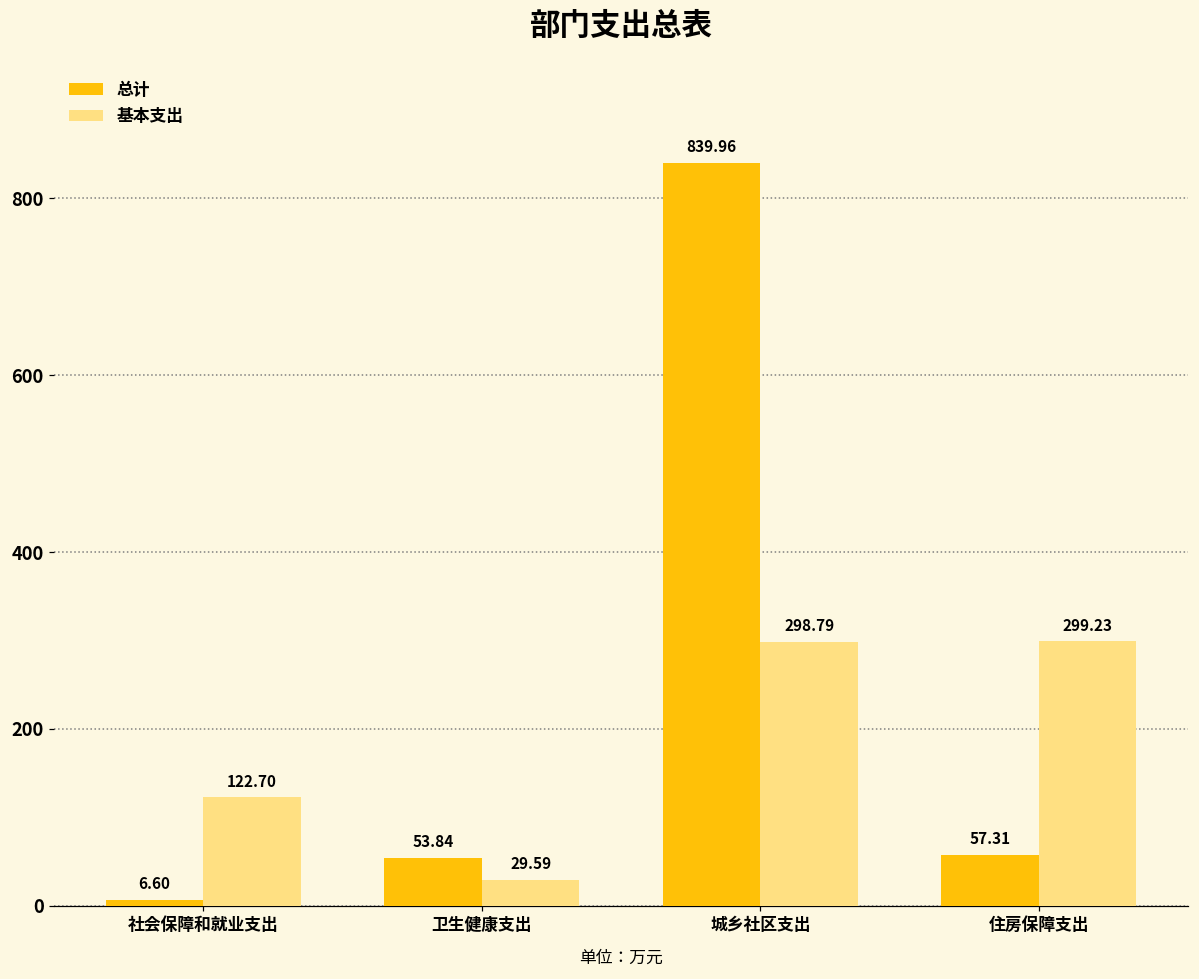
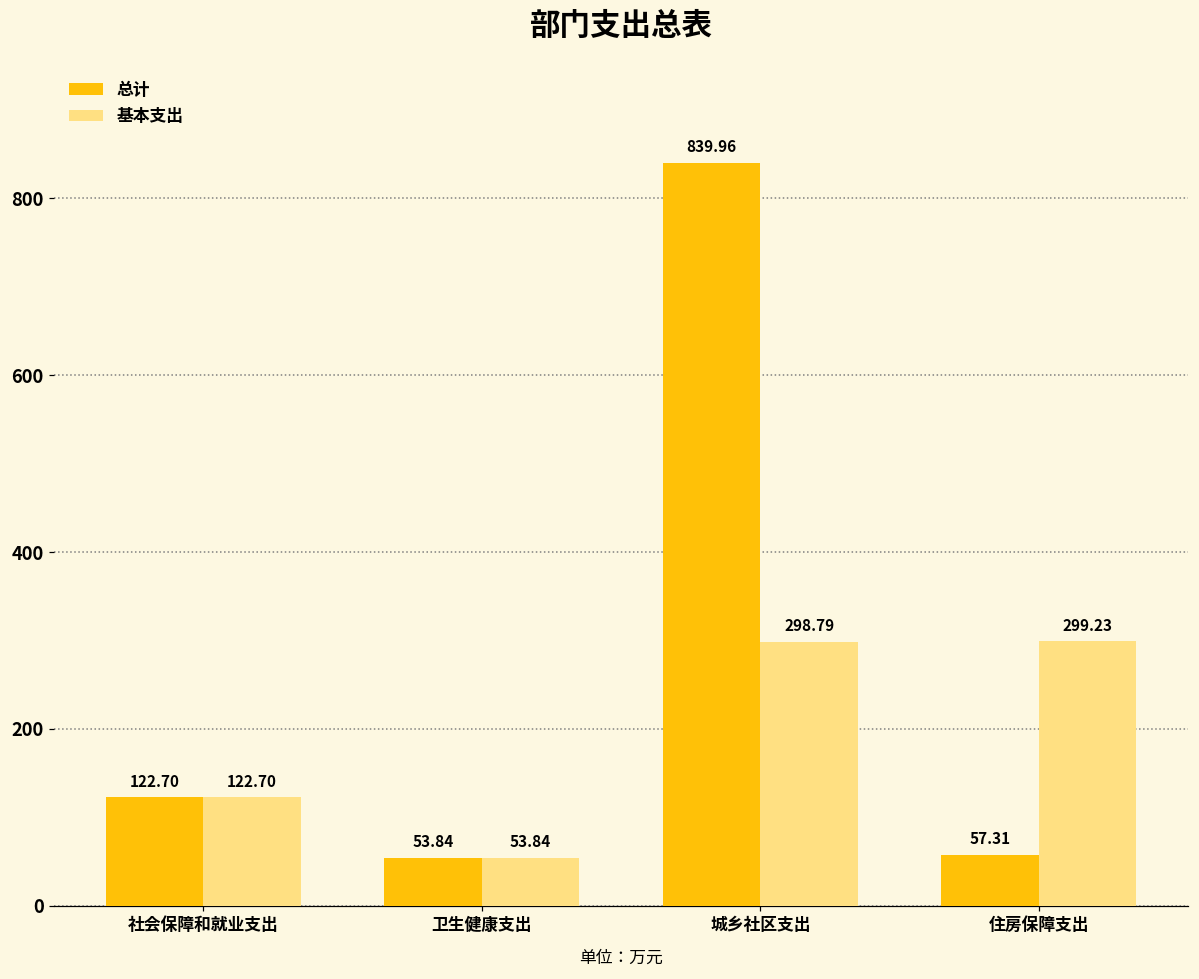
总计, 社会保障和就业支出: 6.60 -> 122.70
基本支出, 卫生健康支出: 29.59 -> 53.84
